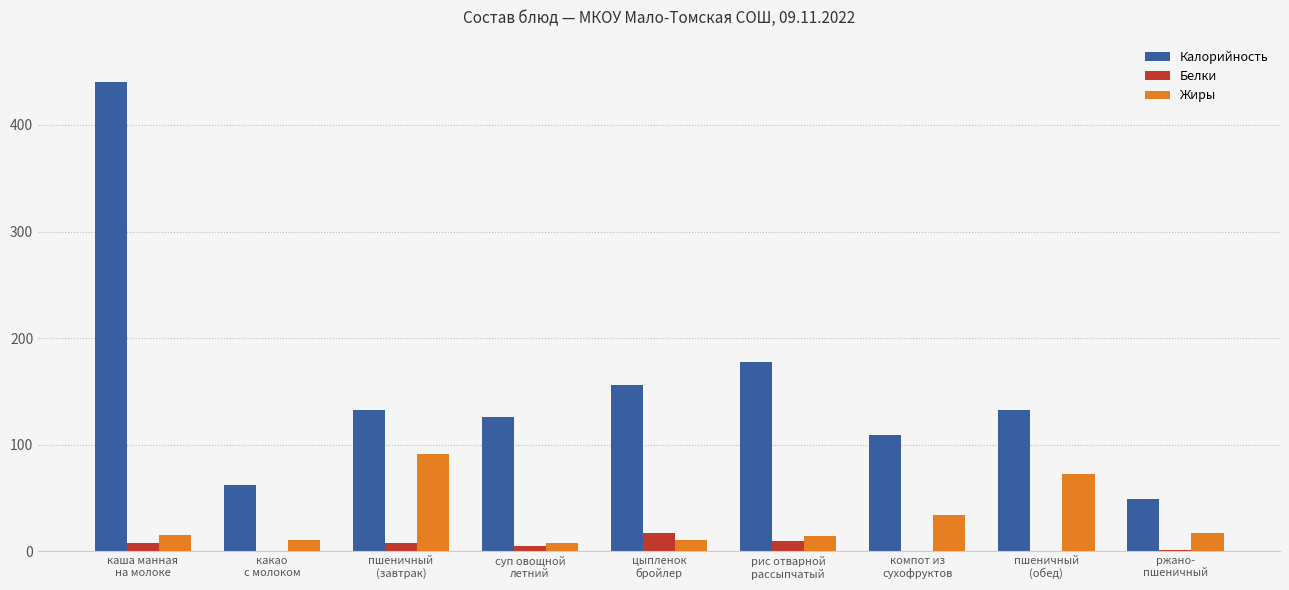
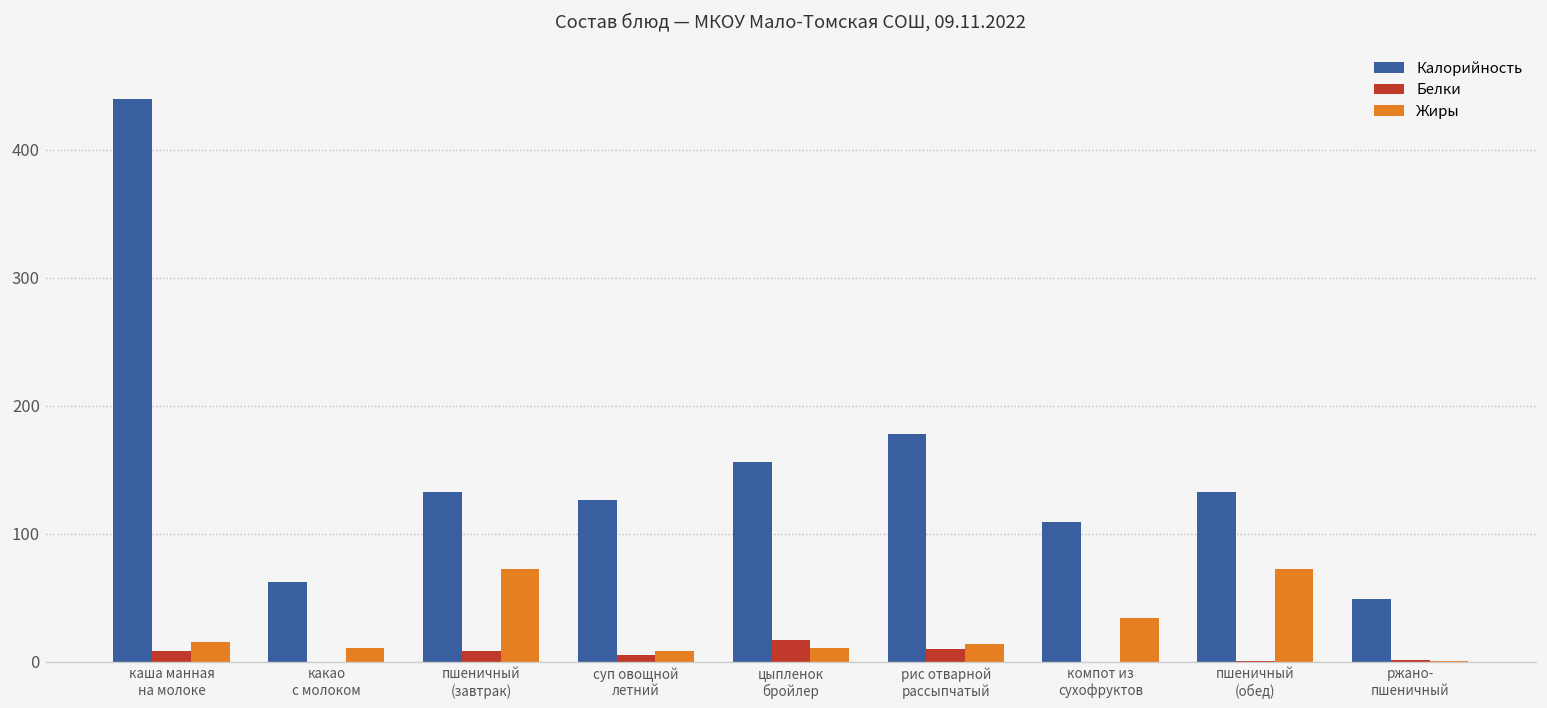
Жиры, пшеничный (завтрак): 91 -> 73
Жиры, ржано- пшеничный: 18 -> 0
